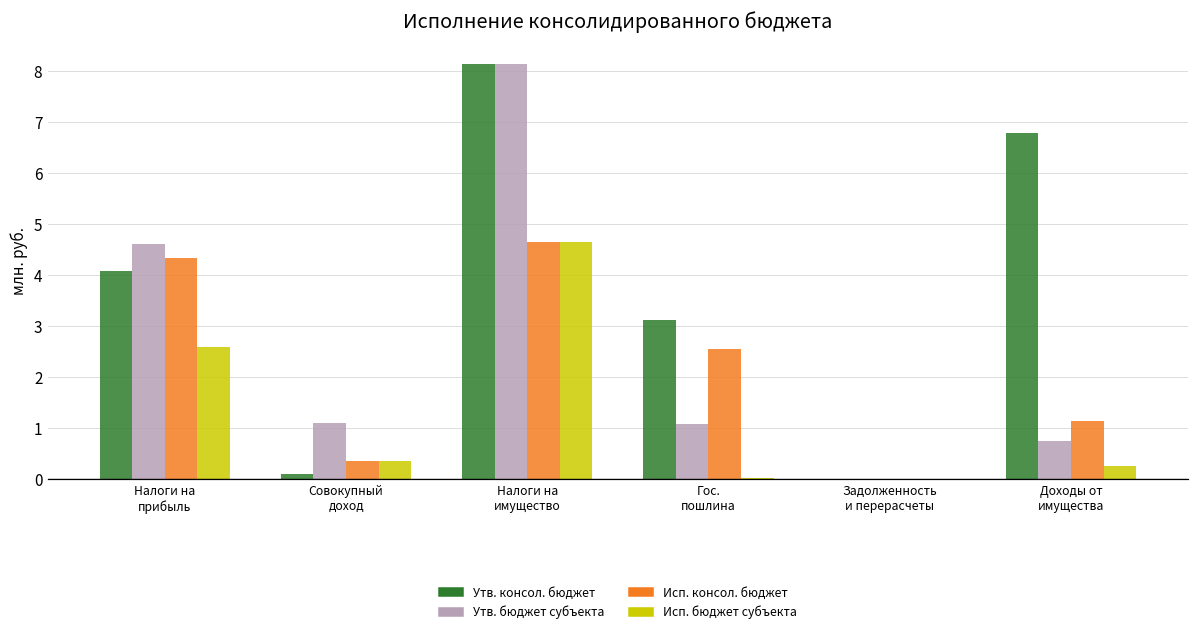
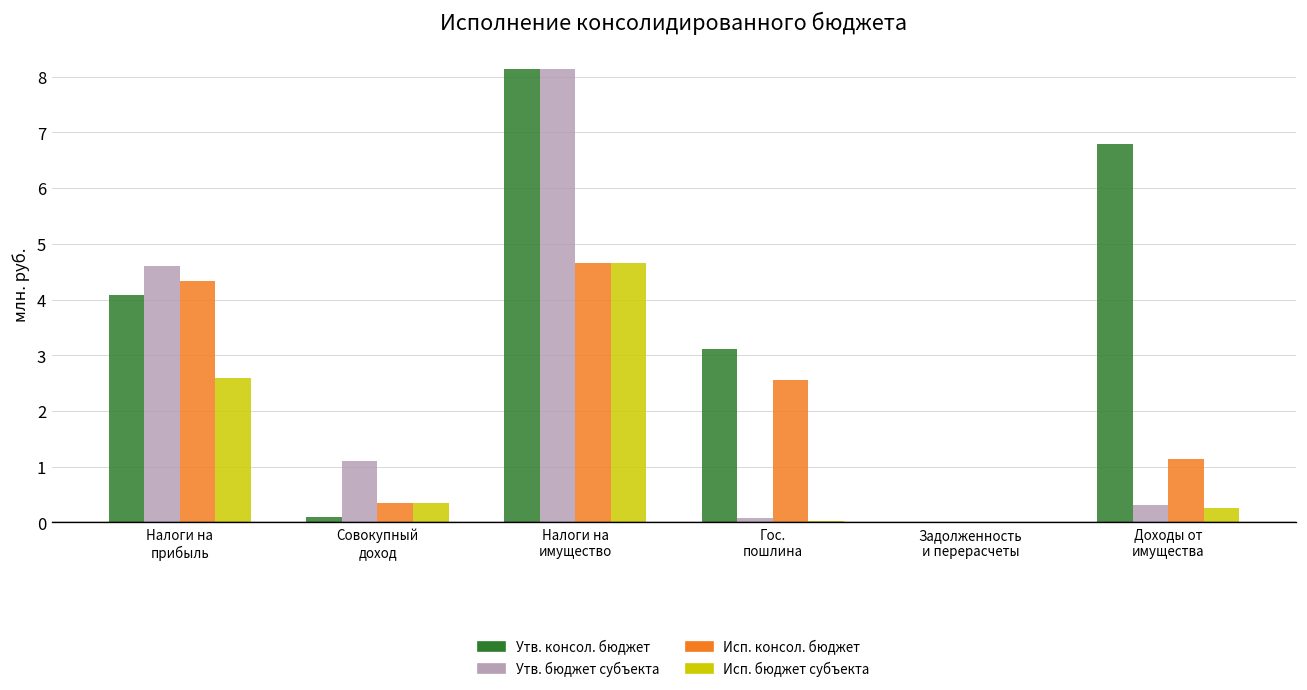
Утв. бюджет субъекта, Гос. пошлина: 1.1 -> 0.1
Утв. бюджет субъекта, Доходы от имущества: 0.8 -> 0.3
